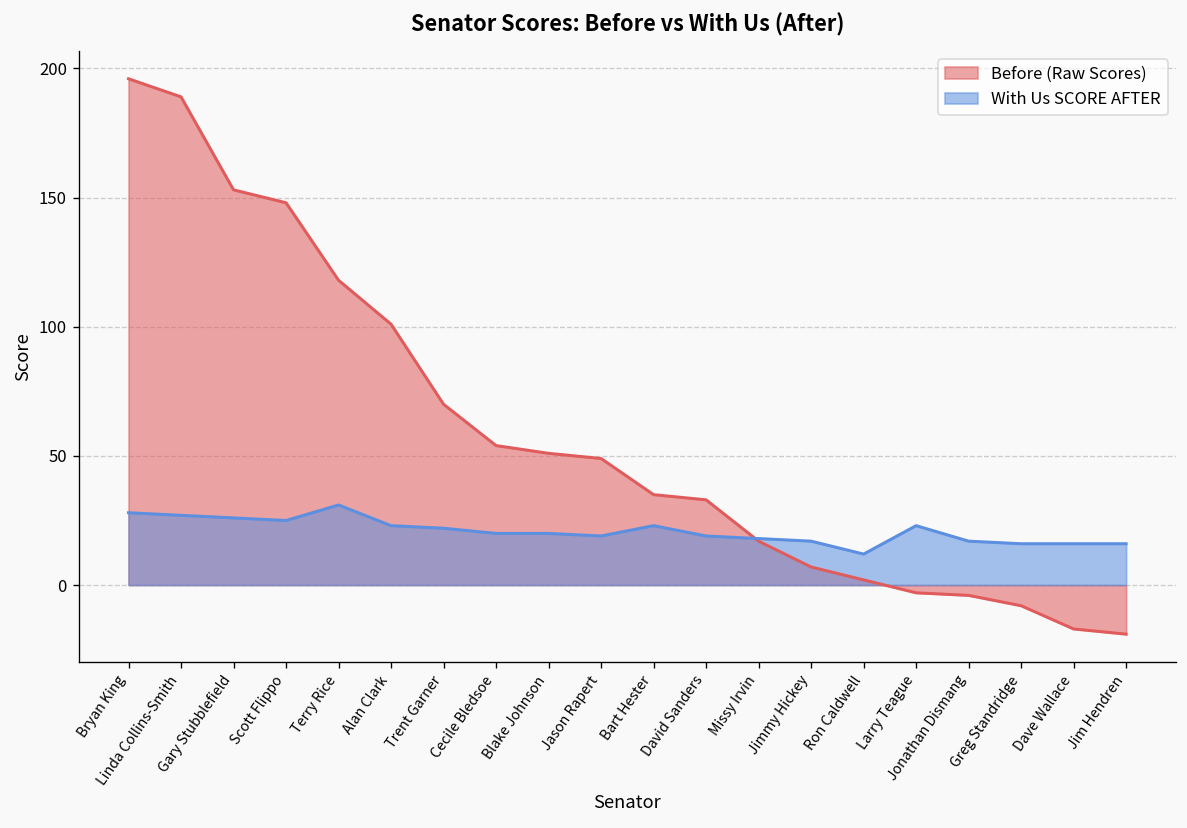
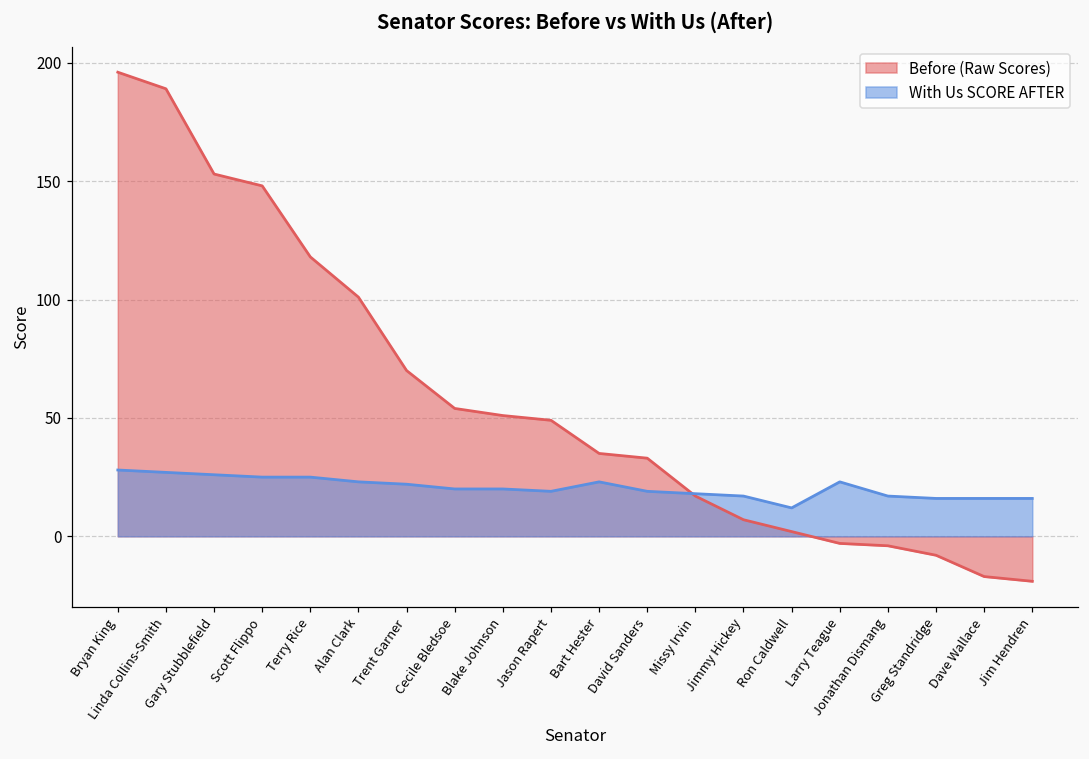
With Us SCORE AFTER, Terry Rice: 31 -> 25
